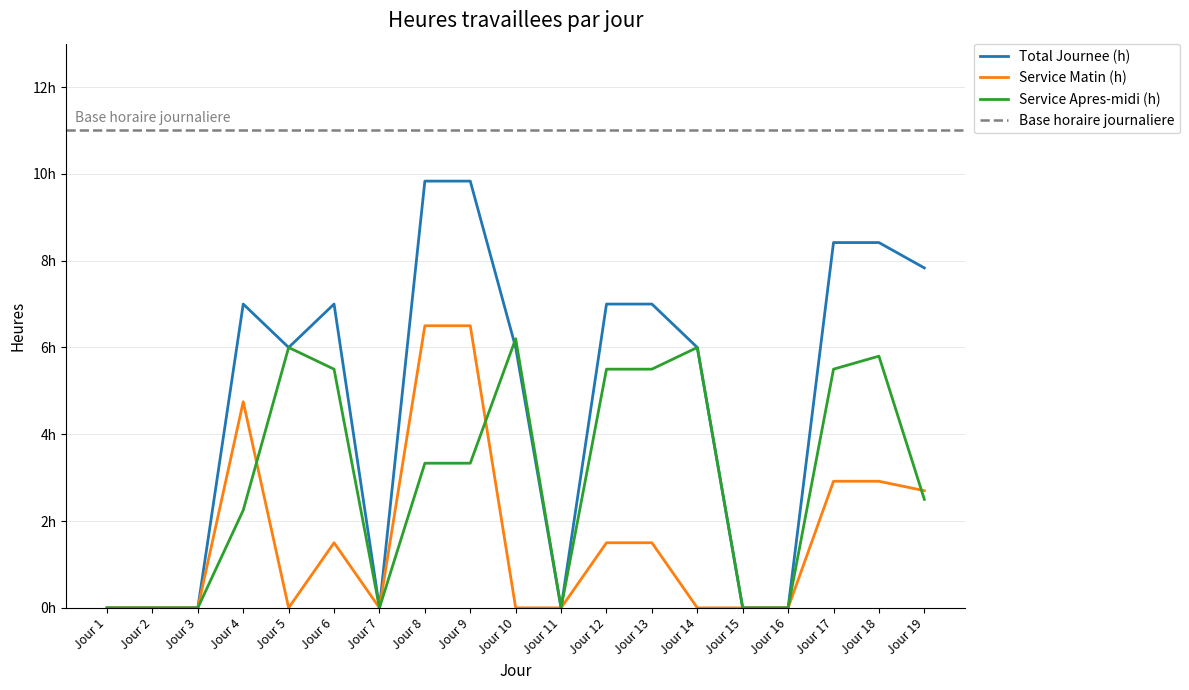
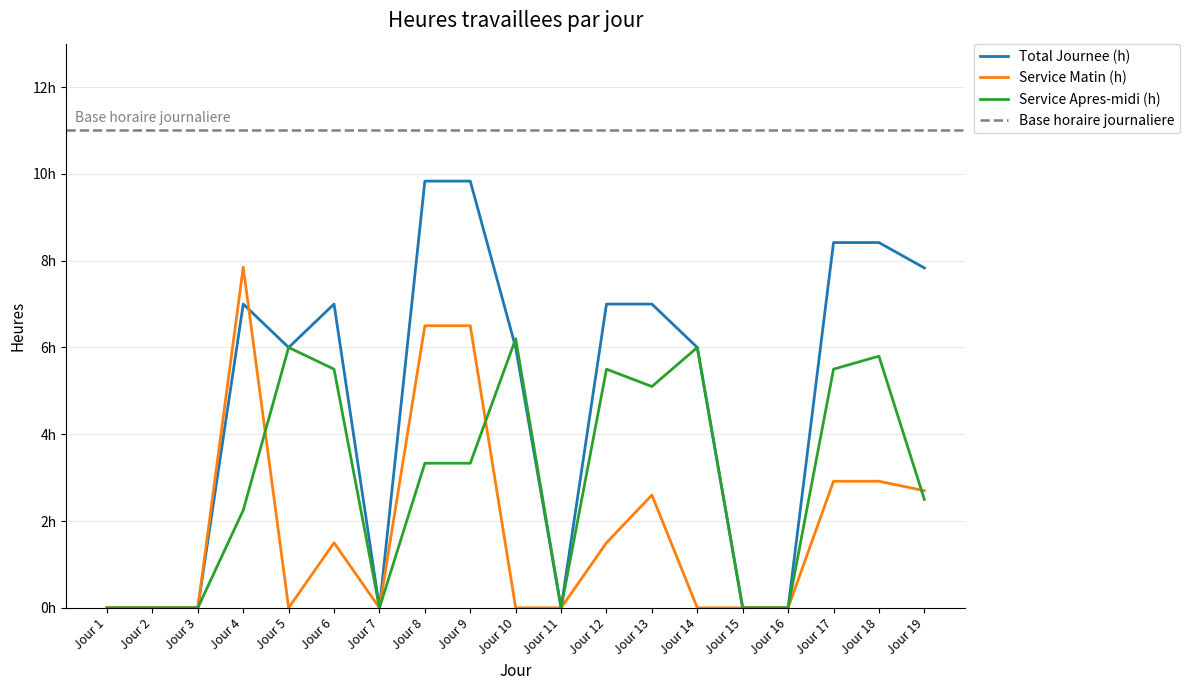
Service Matin (h), Jour 4: 4.8h -> 7.9h
Service Matin (h), Jour 13: 1.5h -> 2.6h
Service Apres-midi (h), Jour 13: 5.5h -> 5.1h
